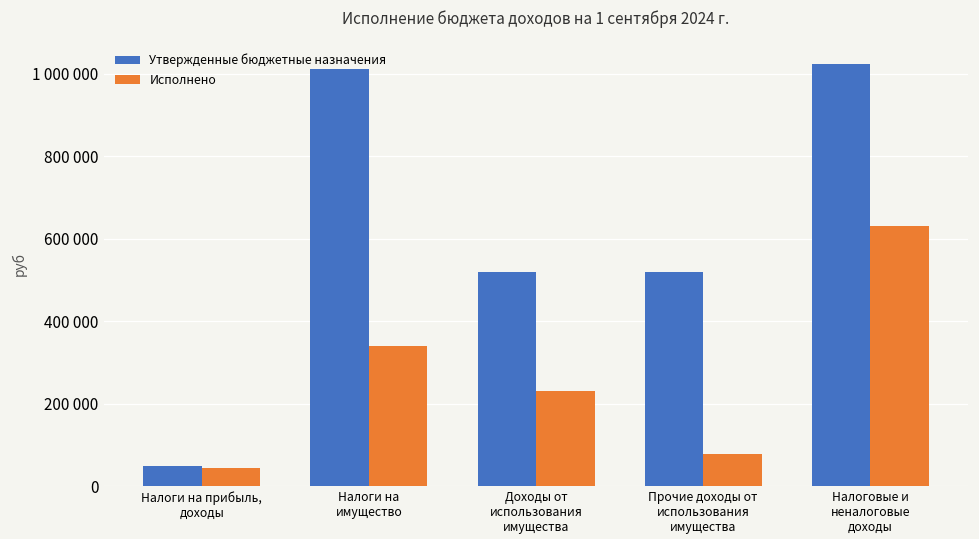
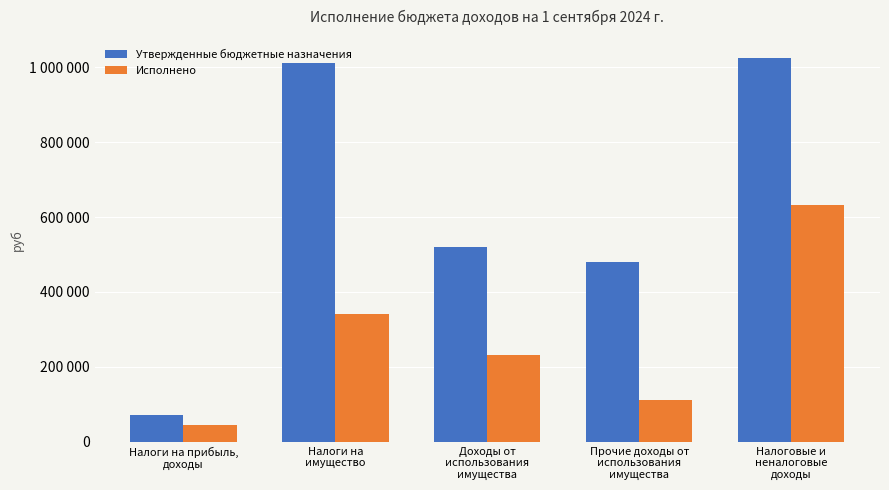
Утвержденные бюджетные назначения, Налоги на прибыль, доходы: 50000 -> 70000
Утвержденные бюджетные назначения, Прочие доходы от использования имущества: 520000 -> 480000
Исполнено, Прочие доходы от использования имущества: 80000 -> 110000
